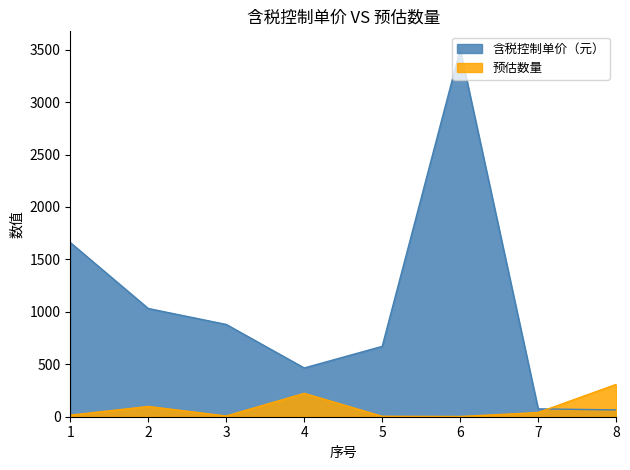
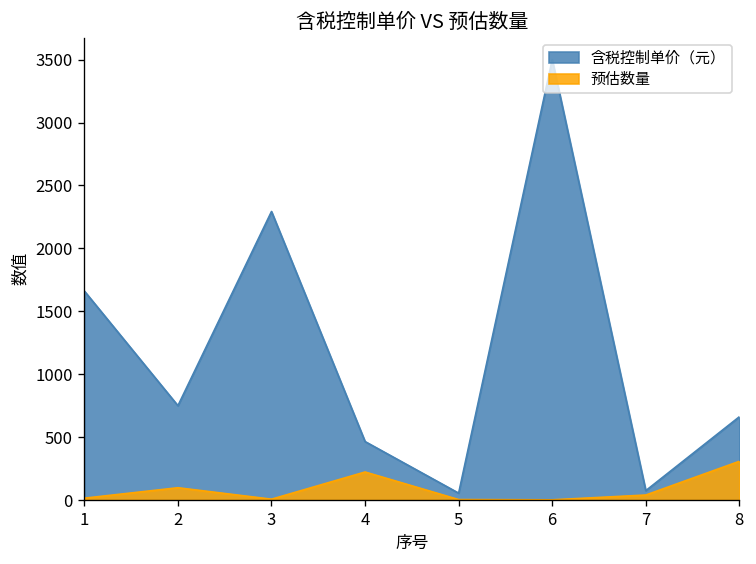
含税控制单价（元）, 2: 1030 -> 750
含税控制单价（元）, 3: 880 -> 2290
含税控制单价（元）, 5: 670 -> 60
含税控制单价（元）, 8: 70 -> 660
